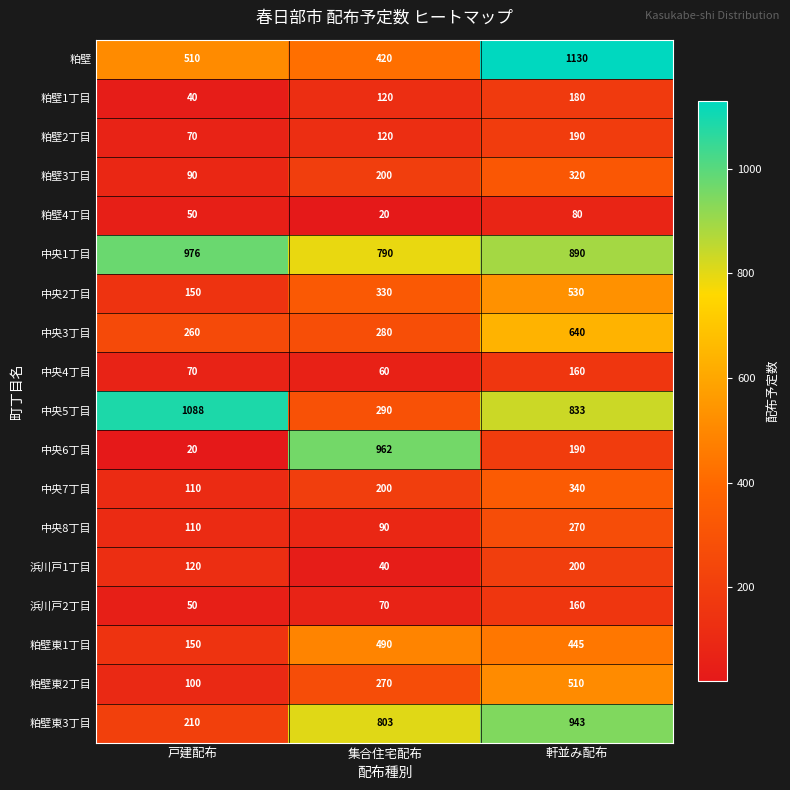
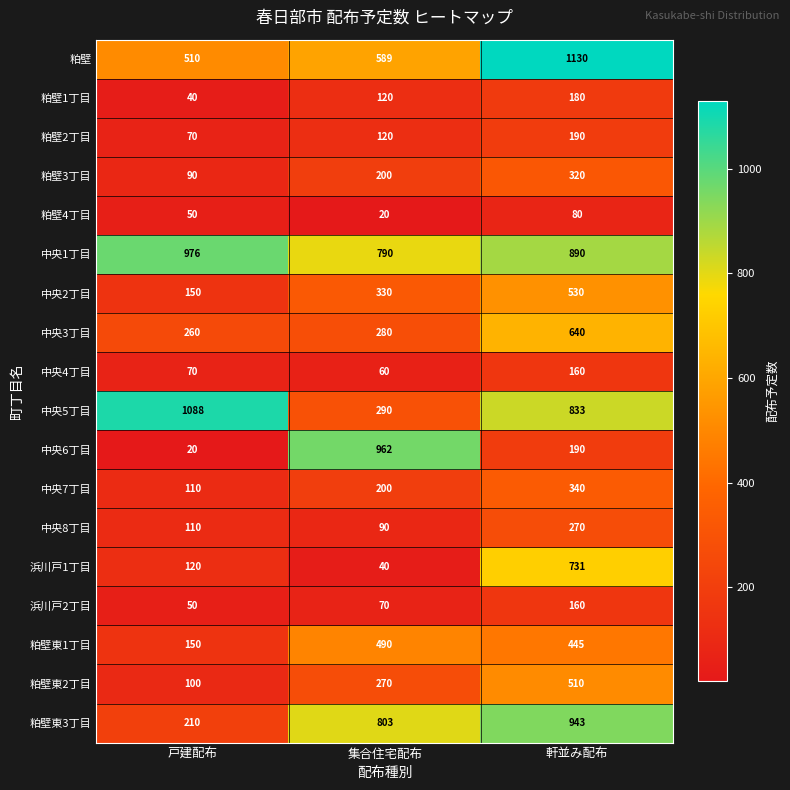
粕壁, 集合住宅配布: 420 -> 589
浜川戸1丁目, 軒並み配布: 200 -> 731
